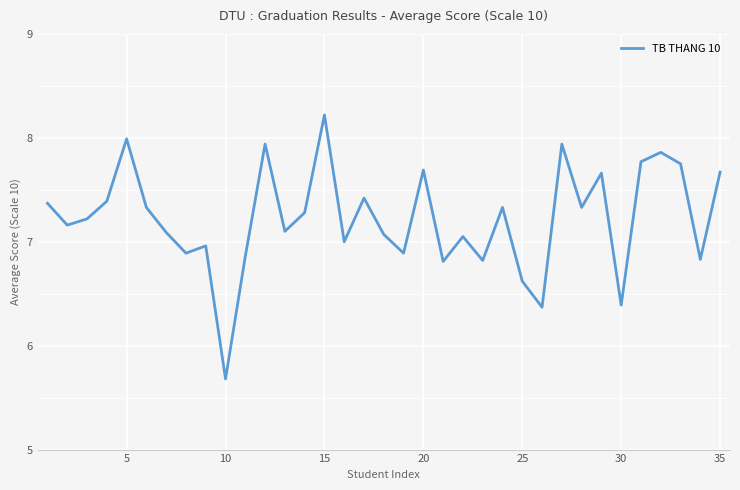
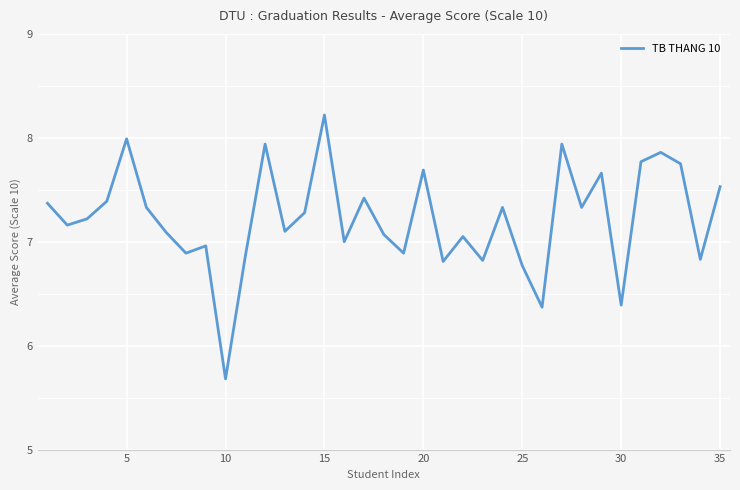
25: 6.62 -> 6.77
35: 7.67 -> 7.53
